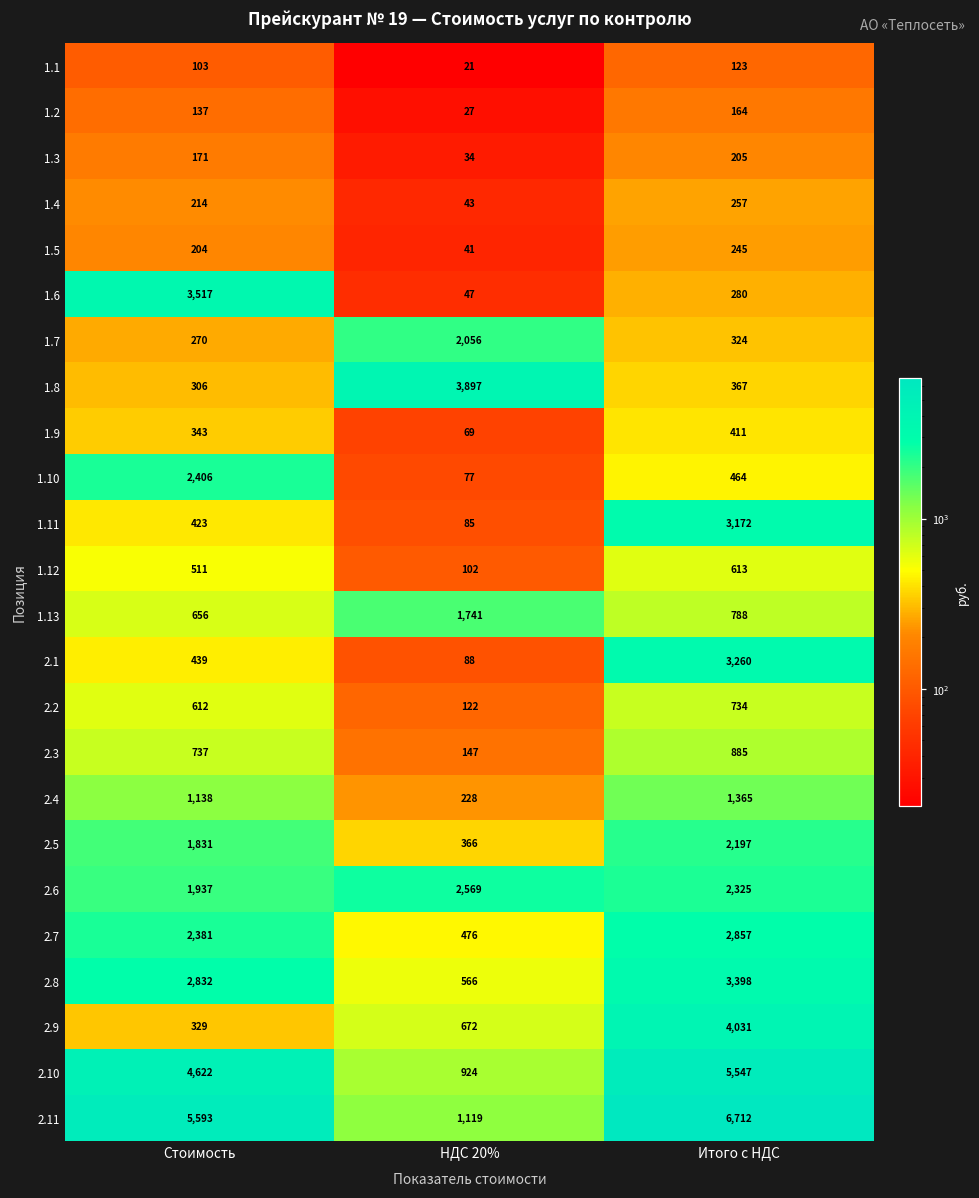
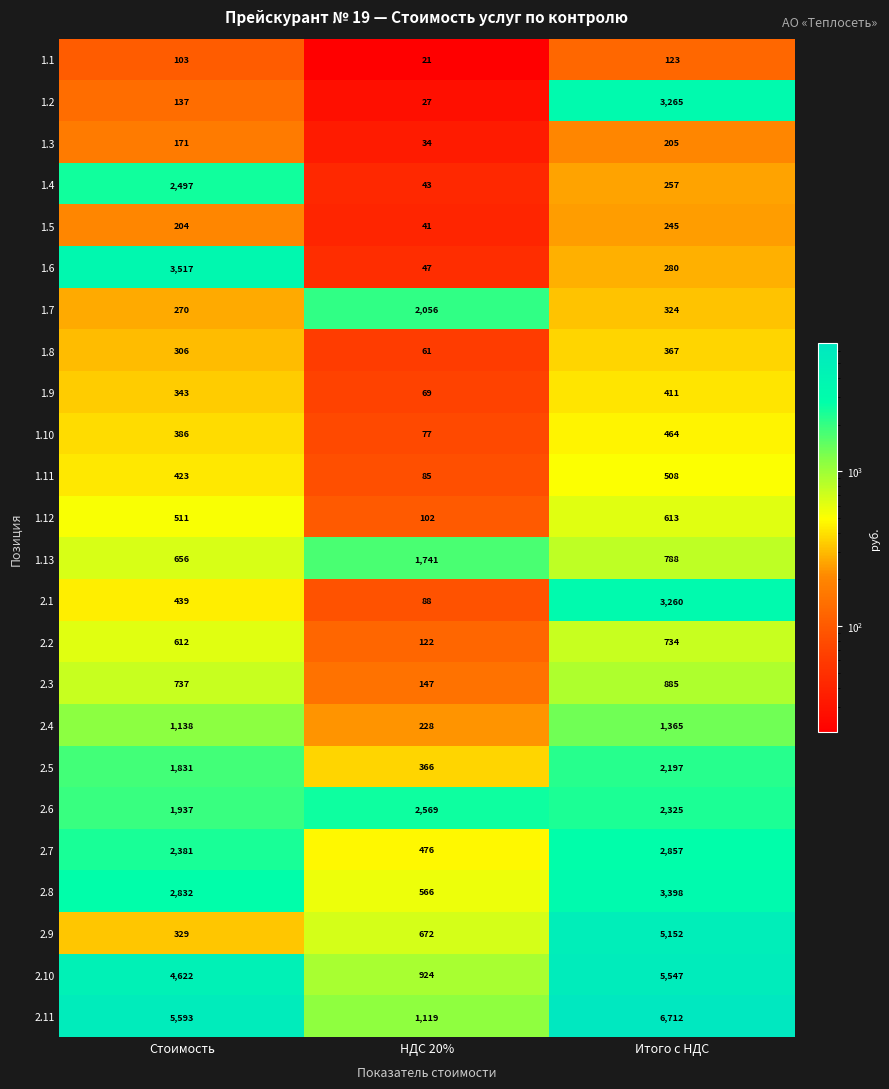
1.2, Итого с НДС: 164 -> 3,265
1.4, Стоимость: 214 -> 2,497
1.8, НДС 20%: 3,897 -> 61
1.10, Стоимость: 2,406 -> 386
1.11, Итого с НДС: 3,172 -> 508
2.9, Итого с НДС: 4,031 -> 5,152
